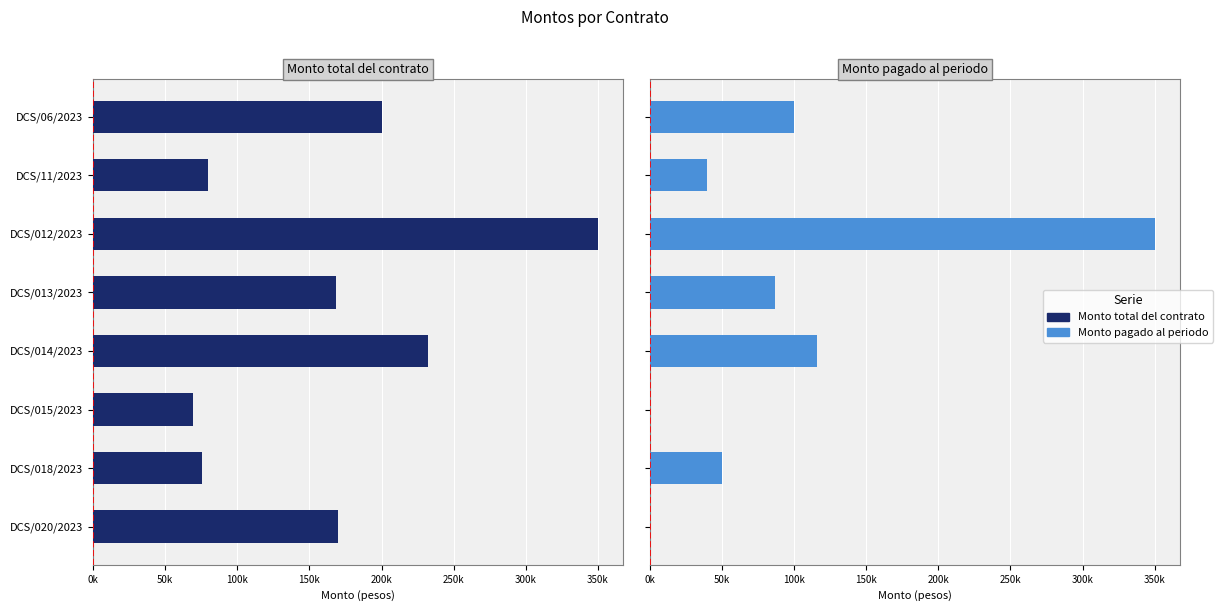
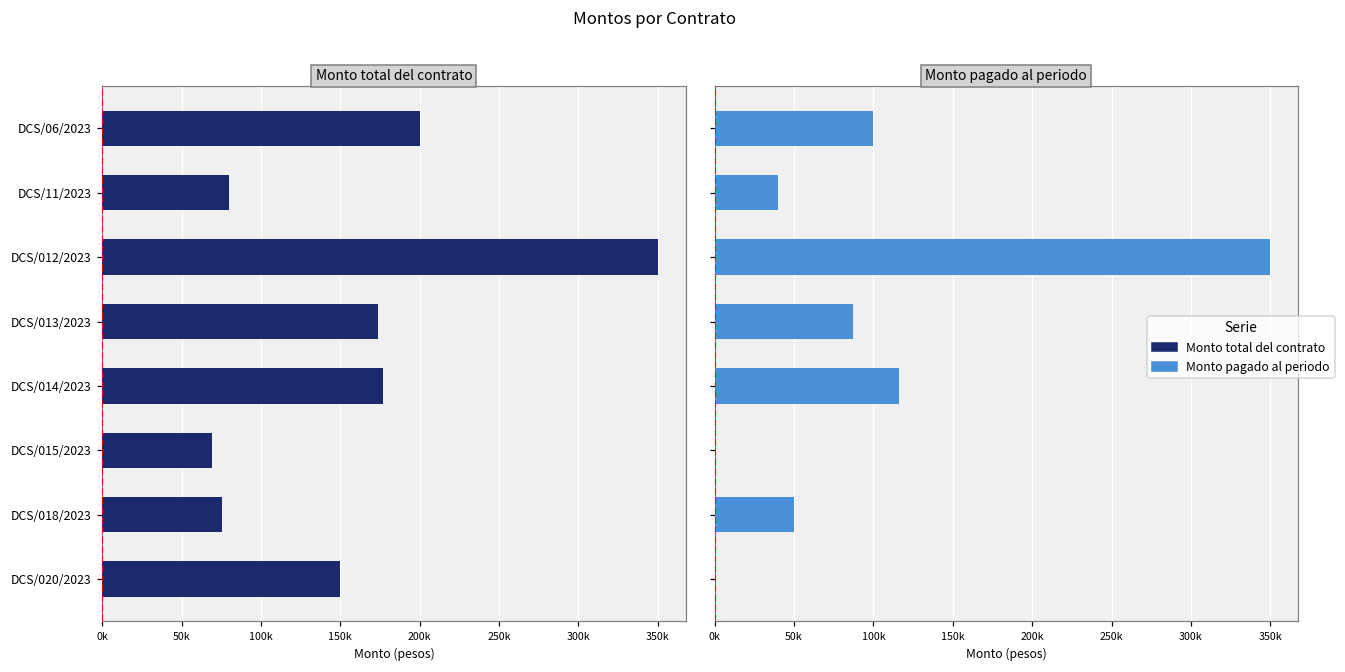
Monto total del contrato, DCS/013/2023: 168000 -> 174000
Monto total del contrato, DCS/014/2023: 232000 -> 177000
Monto total del contrato, DCS/020/2023: 170000 -> 150000
